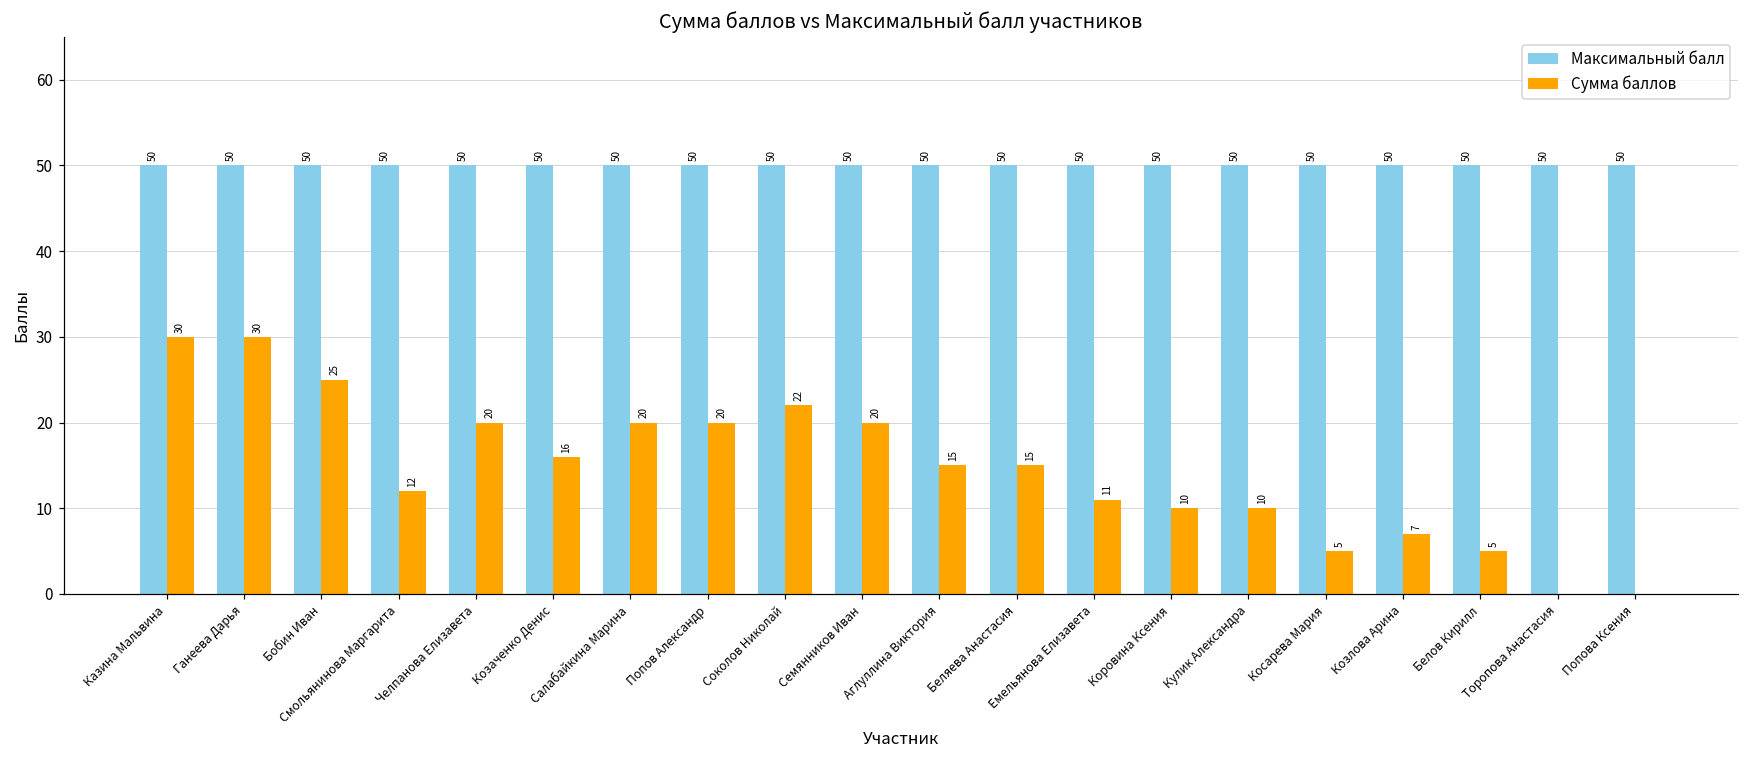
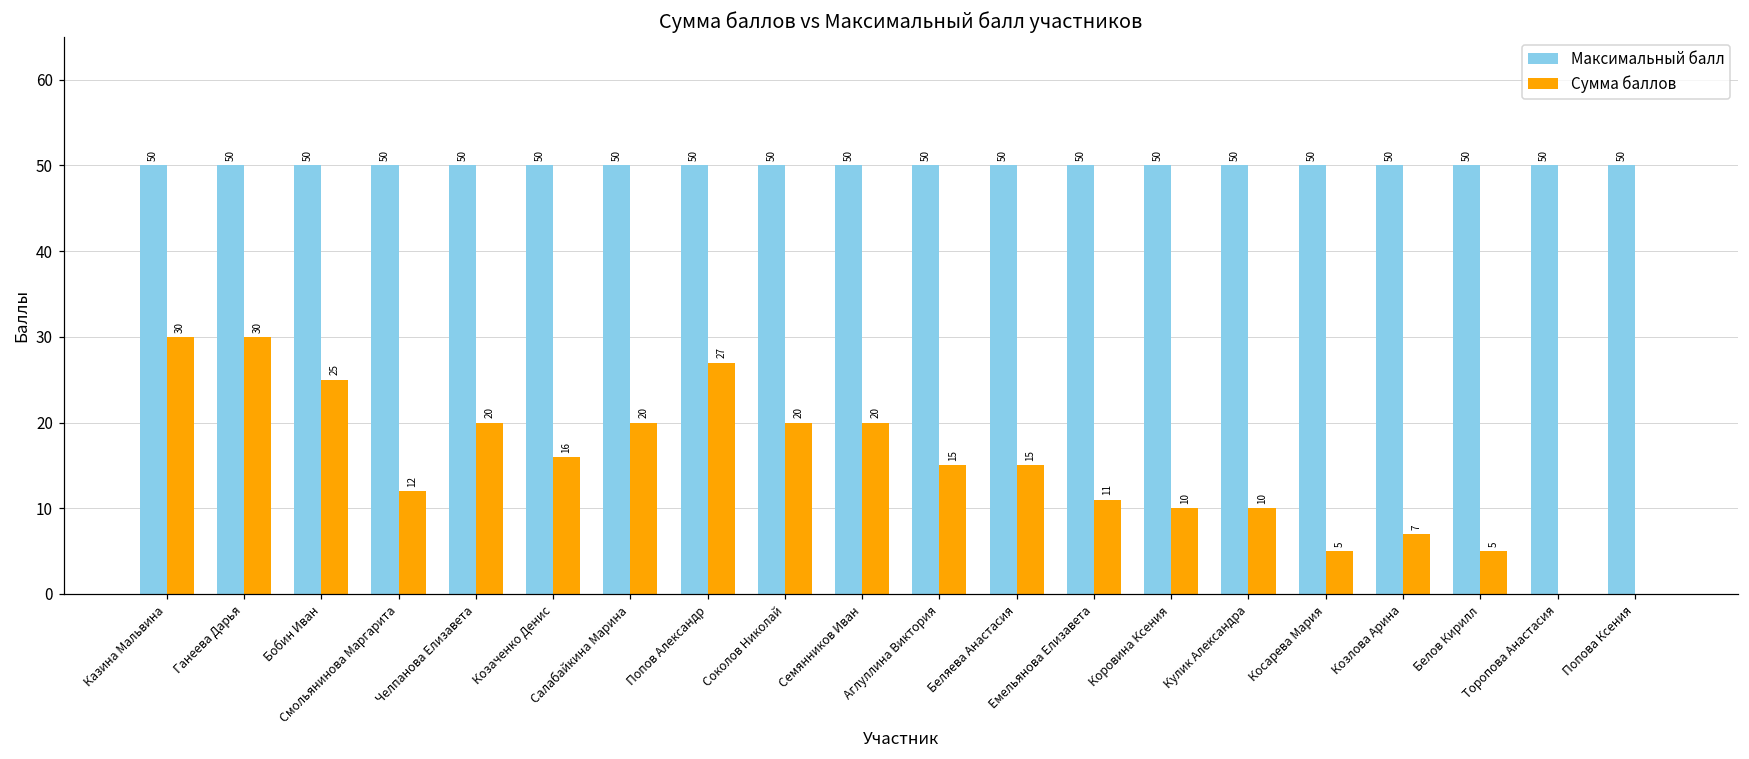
Сумма баллов, Попов Александр: 20 -> 27
Сумма баллов, Соколов Николай: 22 -> 20
